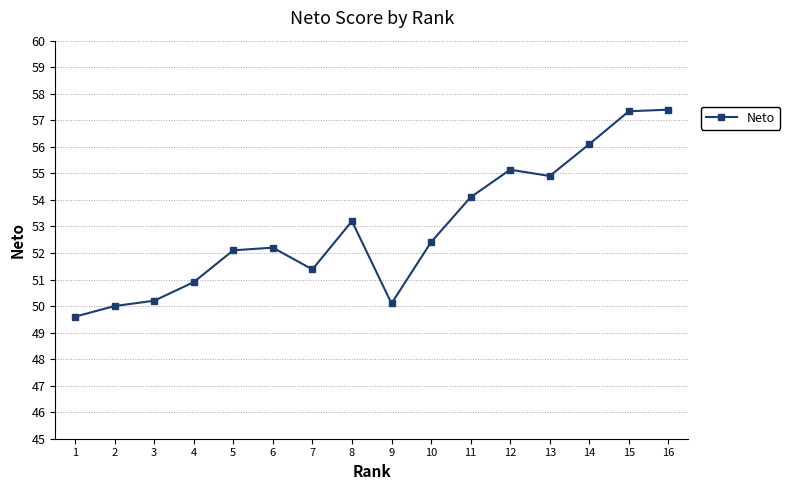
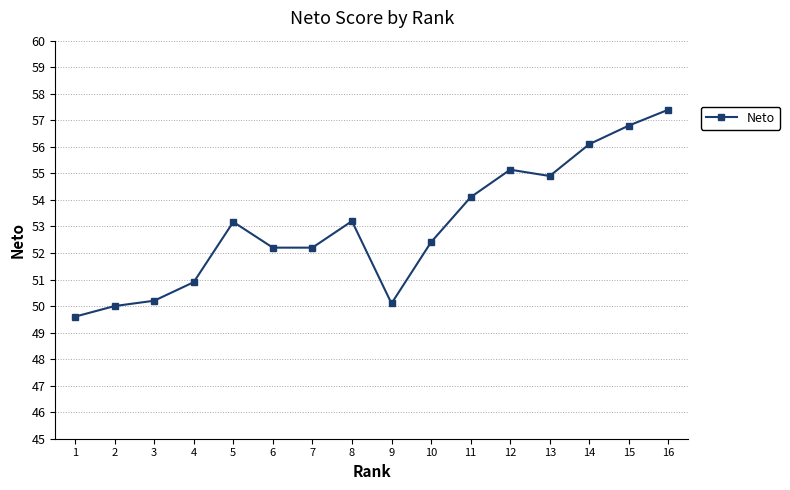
5: 52.1 -> 53.2
7: 51.4 -> 52.2
15: 57.3 -> 56.8
